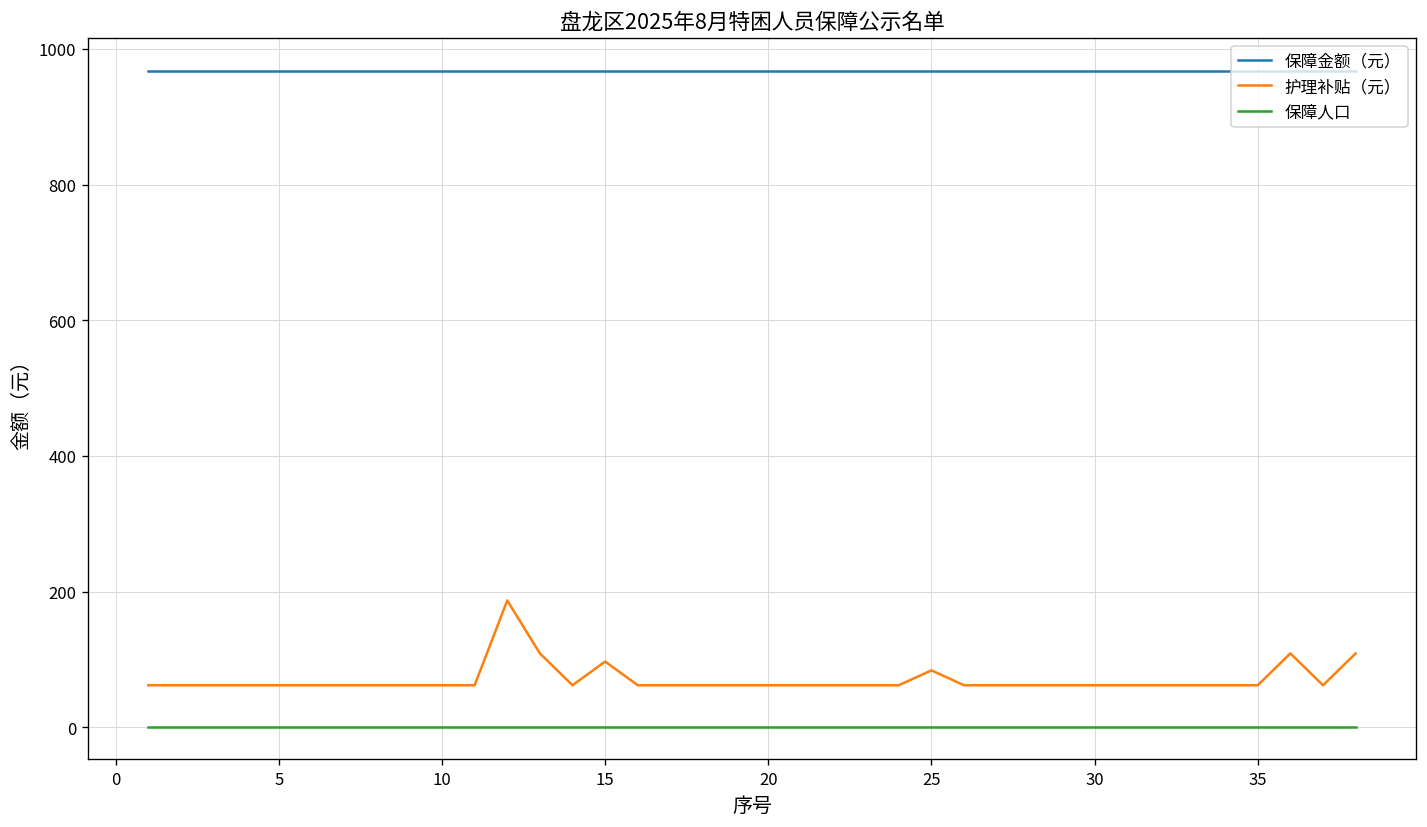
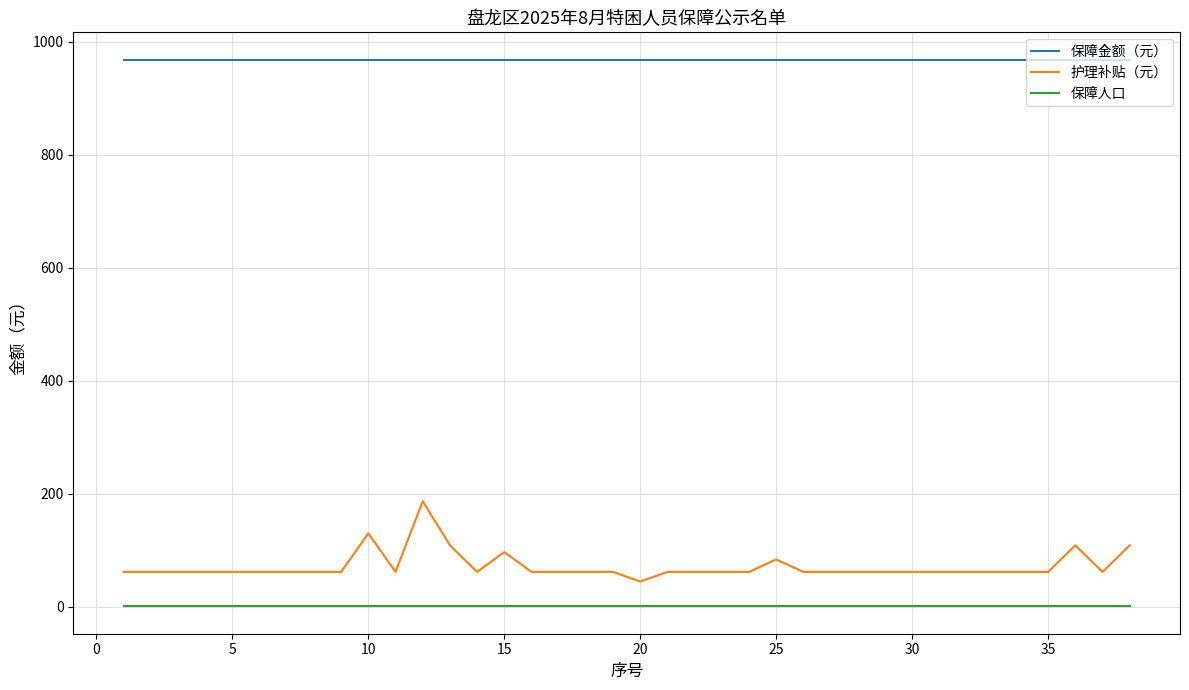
护理补贴（元）, 10: 60 -> 130
护理补贴（元）, 20: 60 -> 50
